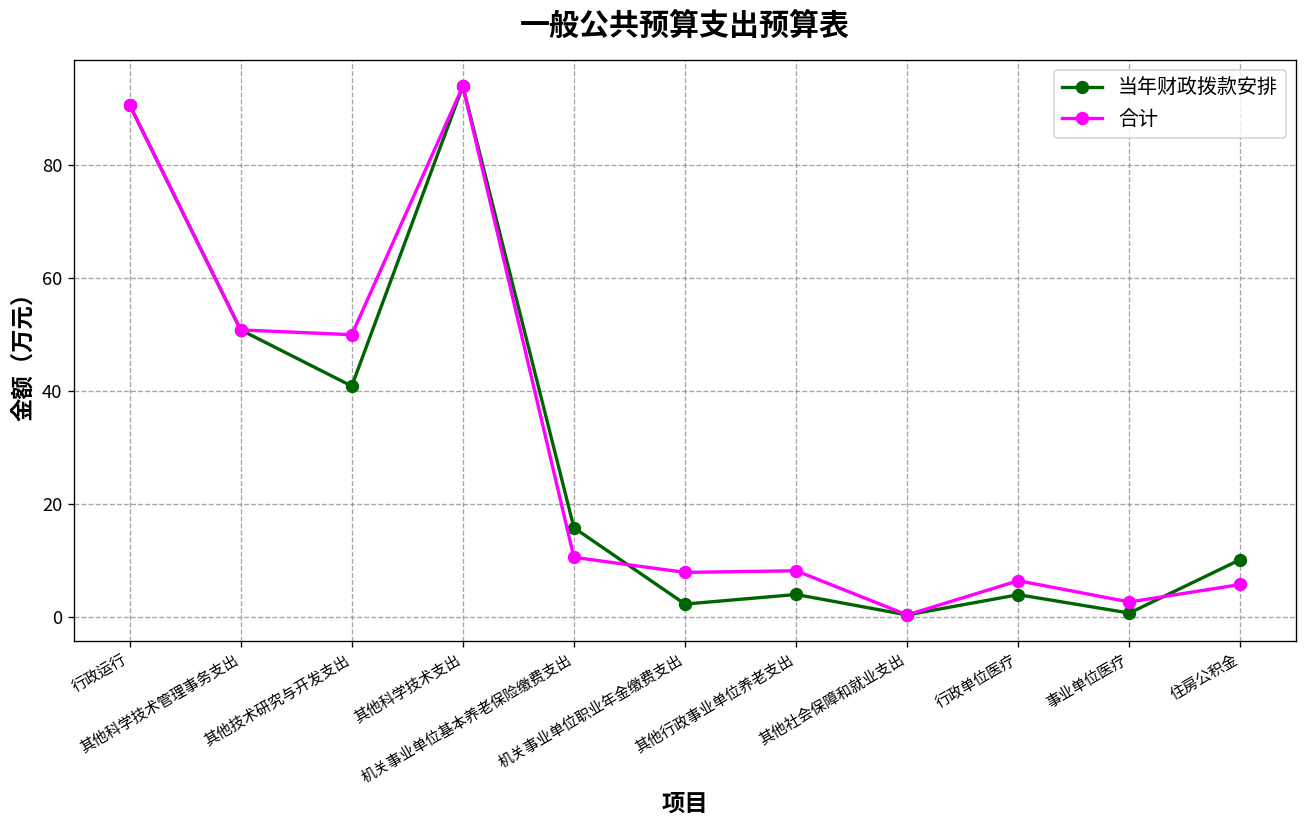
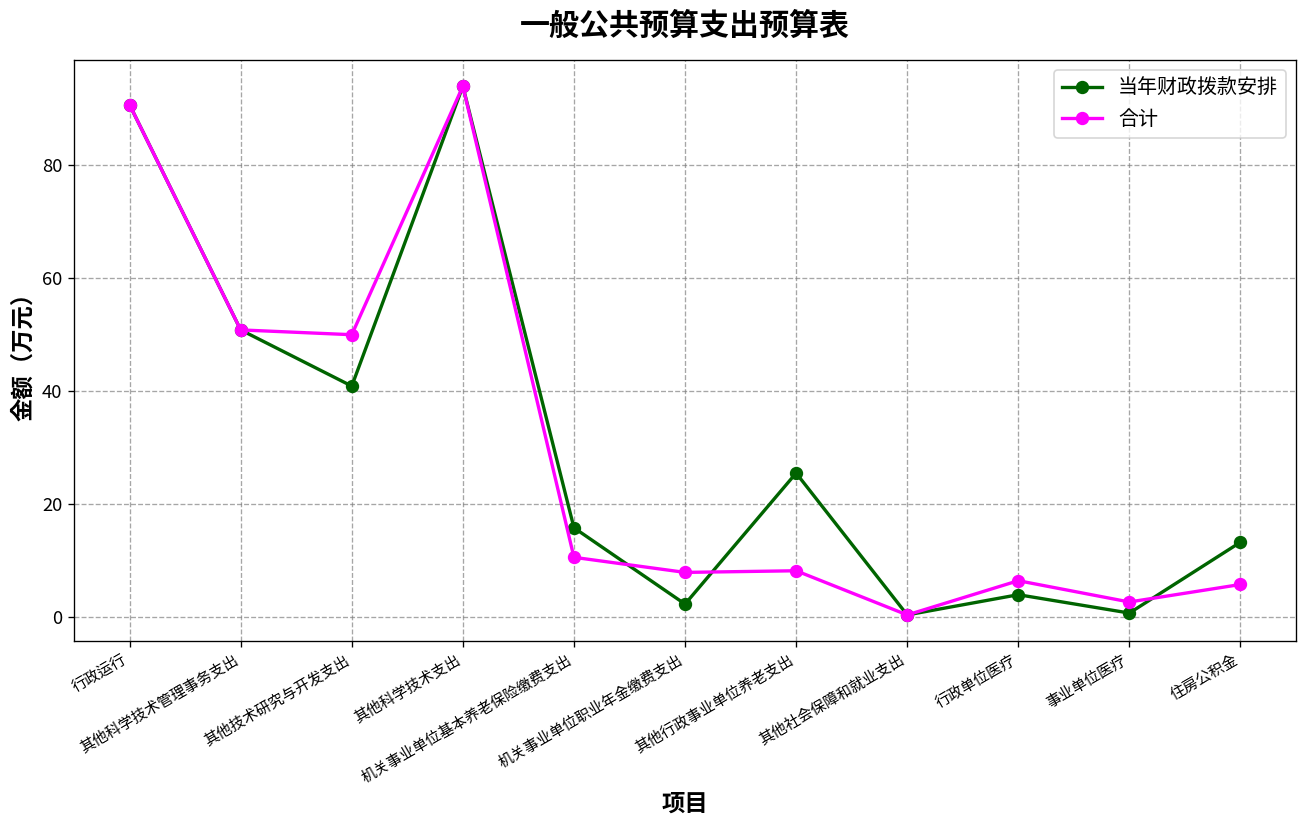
当年财政拨款安排, 其他行政事业单位养老支出: 4 -> 26
当年财政拨款安排, 住房公积金: 10 -> 13
